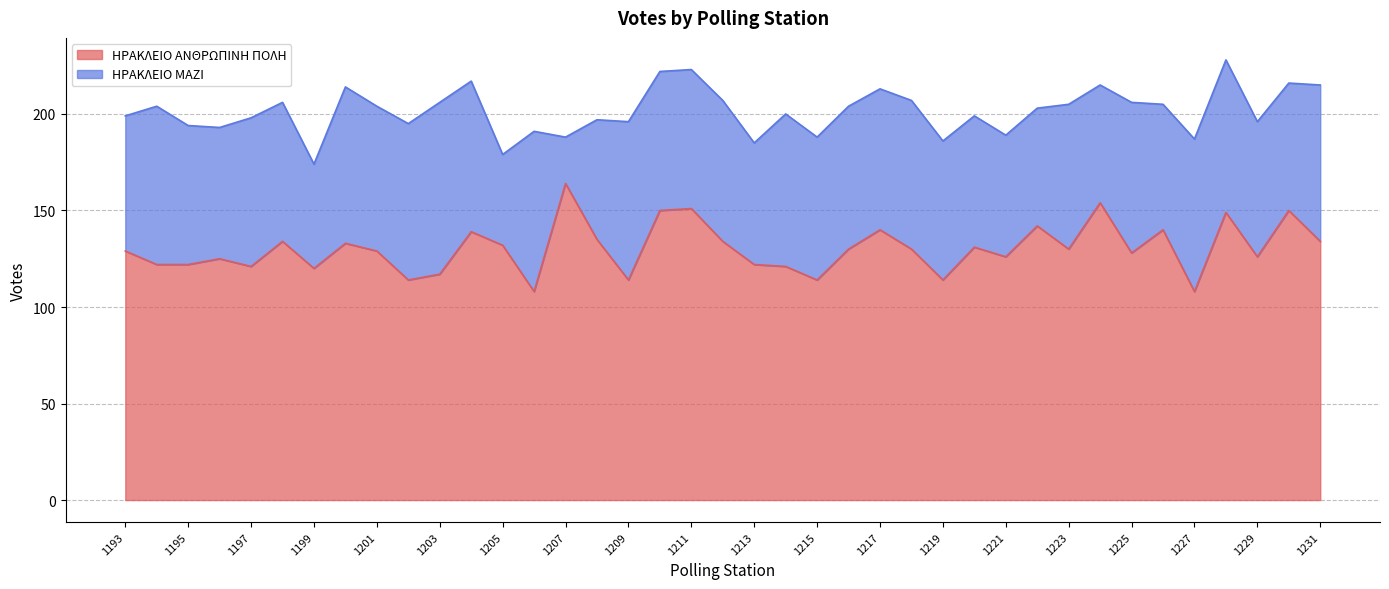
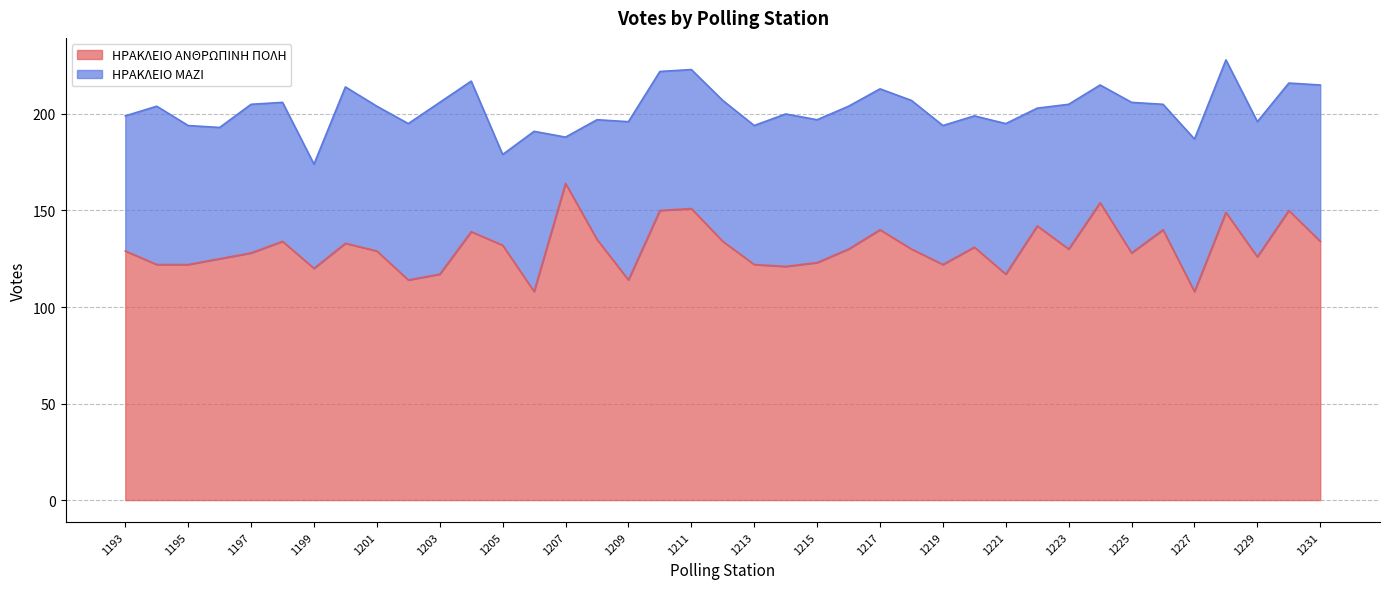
ΗΡΑΚΛΕΙΟ ΑΝΘΡΩΠΙΝΗ ΠΟΛΗ, 1197: 121 -> 128
ΗΡΑΚΛΕΙΟ ΜΑΖΙ, 1213: 63 -> 72
ΗΡΑΚΛΕΙΟ ΑΝΘΡΩΠΙΝΗ ΠΟΛΗ, 1215: 114 -> 123
ΗΡΑΚΛΕΙΟ ΑΝΘΡΩΠΙΝΗ ΠΟΛΗ, 1219: 114 -> 122
ΗΡΑΚΛΕΙΟ ΑΝΘΡΩΠΙΝΗ ΠΟΛΗ, 1221: 126 -> 117
ΗΡΑΚΛΕΙΟ ΜΑΖΙ, 1221: 63 -> 78
